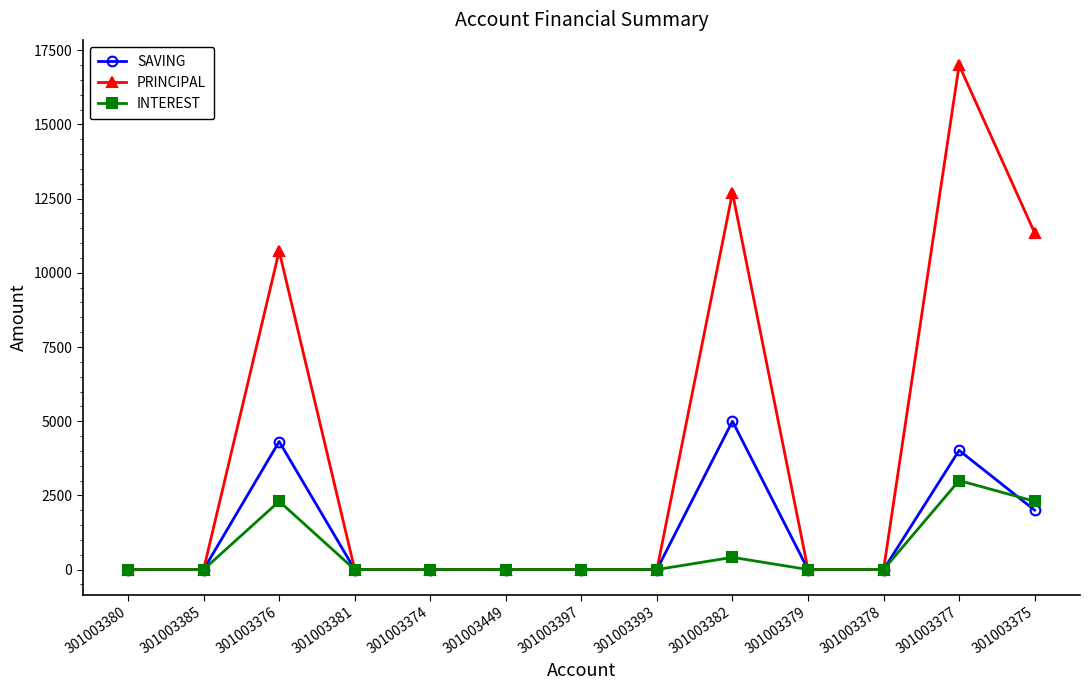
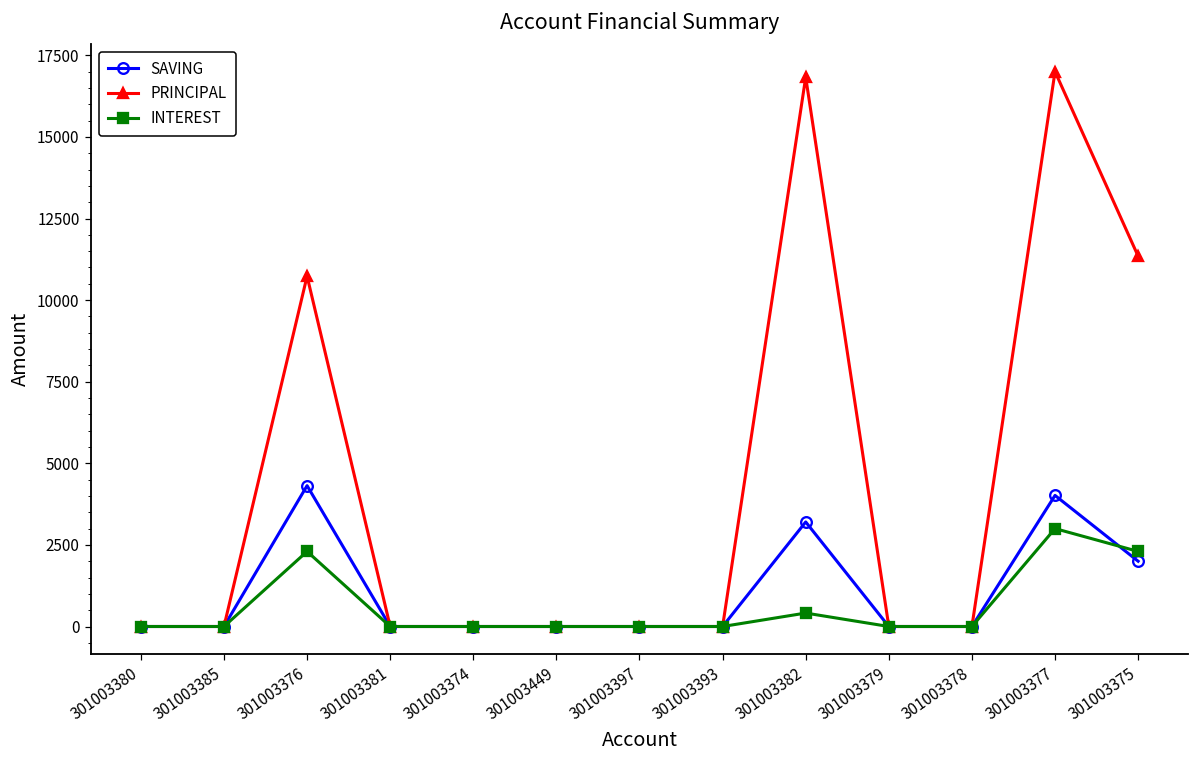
SAVING, 301003382: 5000 -> 3200
PRINCIPAL, 301003382: 12700 -> 16800
